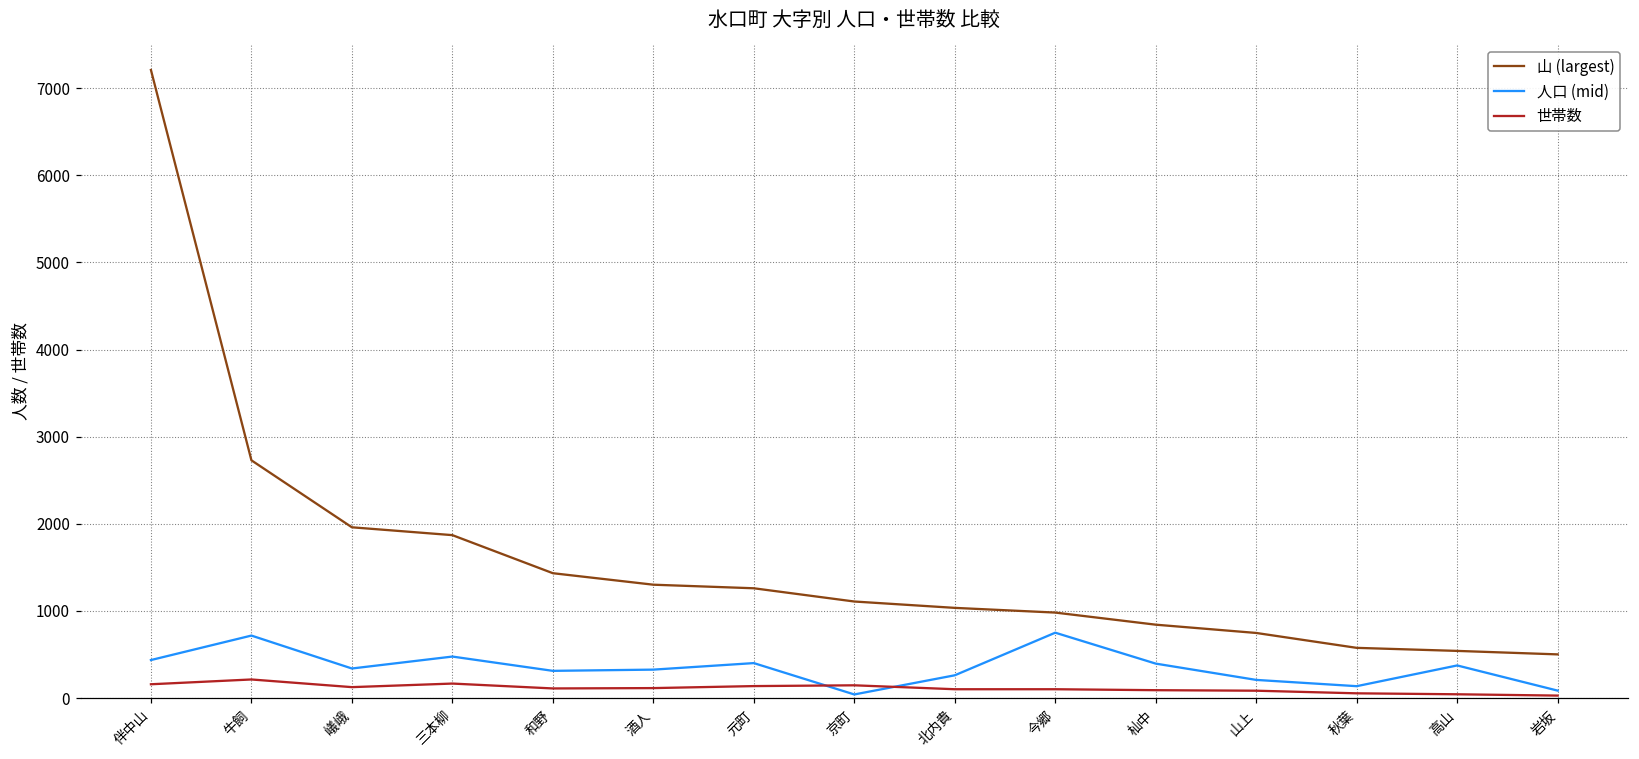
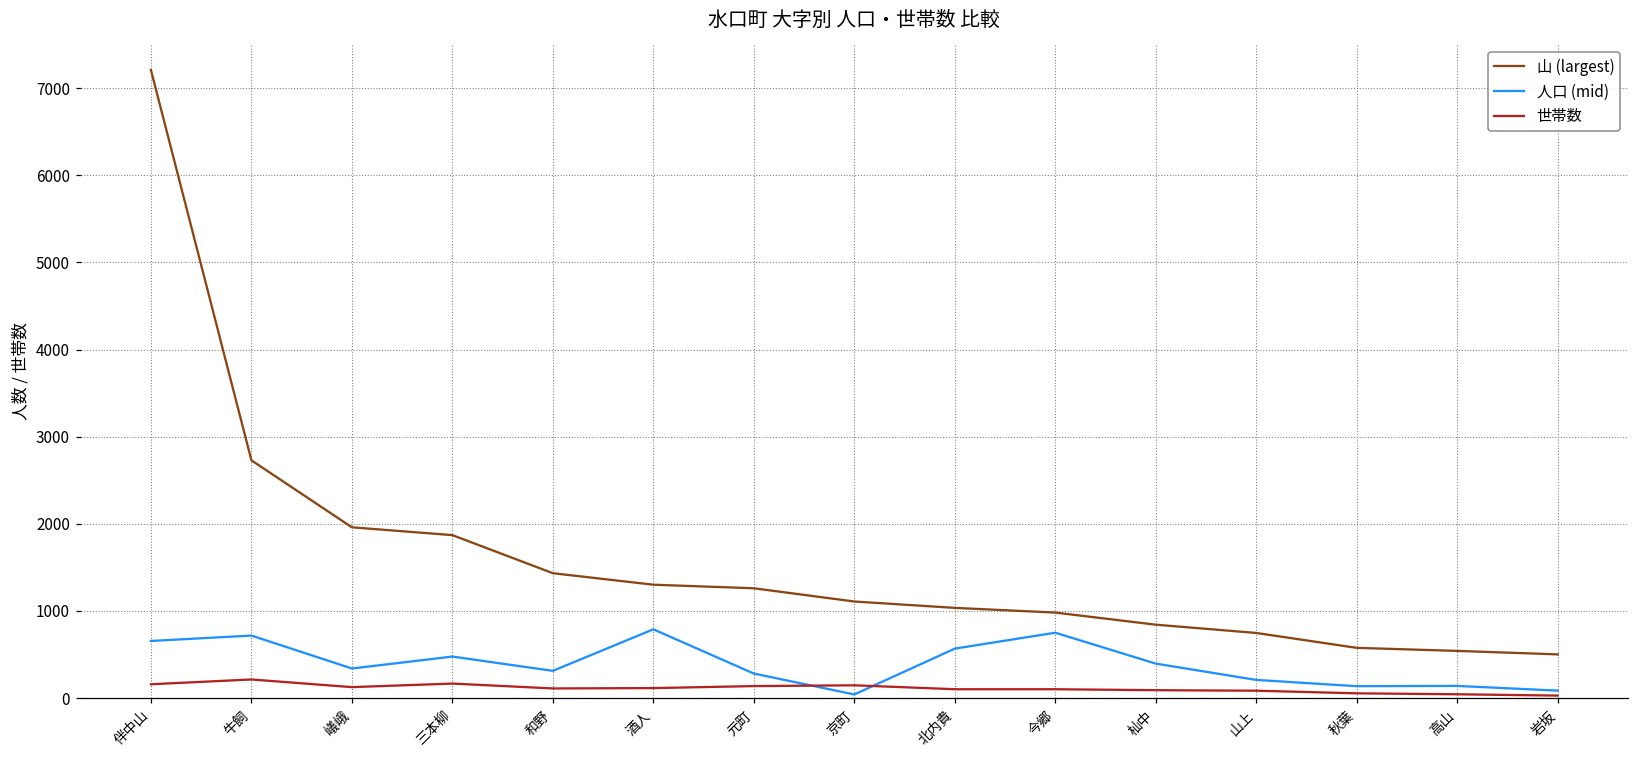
人口 (mid), 伴中山: 400 -> 700
人口 (mid), 酒人: 300 -> 800
人口 (mid), 元町: 400 -> 300
人口 (mid), 北内貴: 300 -> 600
人口 (mid), 高山: 400 -> 100
